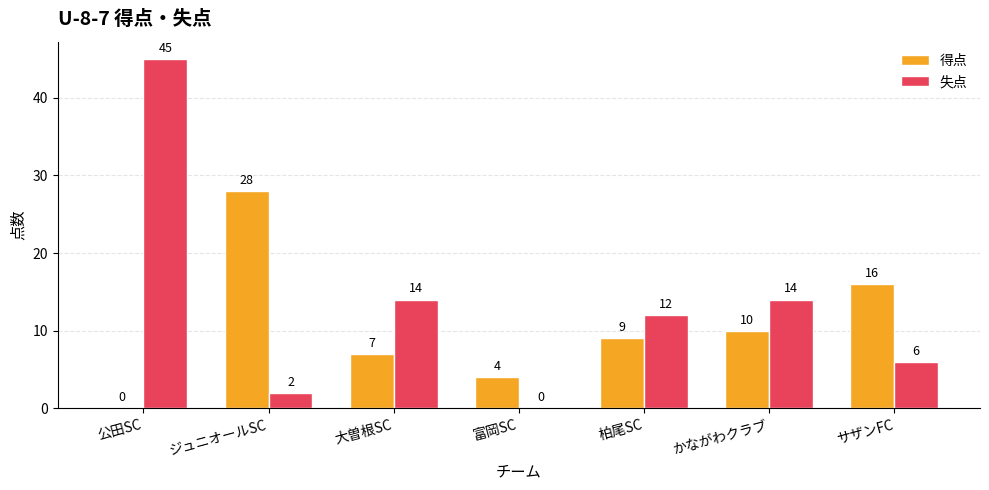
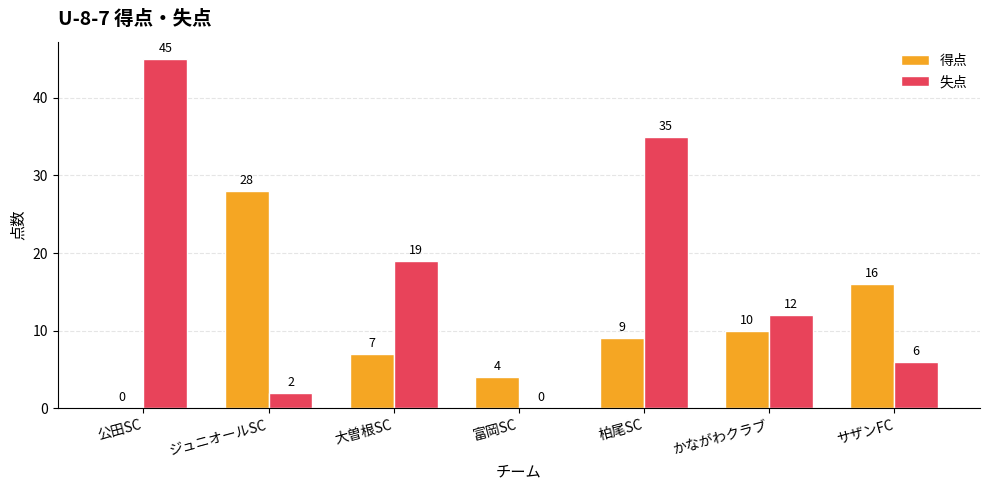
失点, 大曽根SC: 14 -> 19
失点, 柏尾SC: 12 -> 35
失点, かながわクラブ: 14 -> 12
